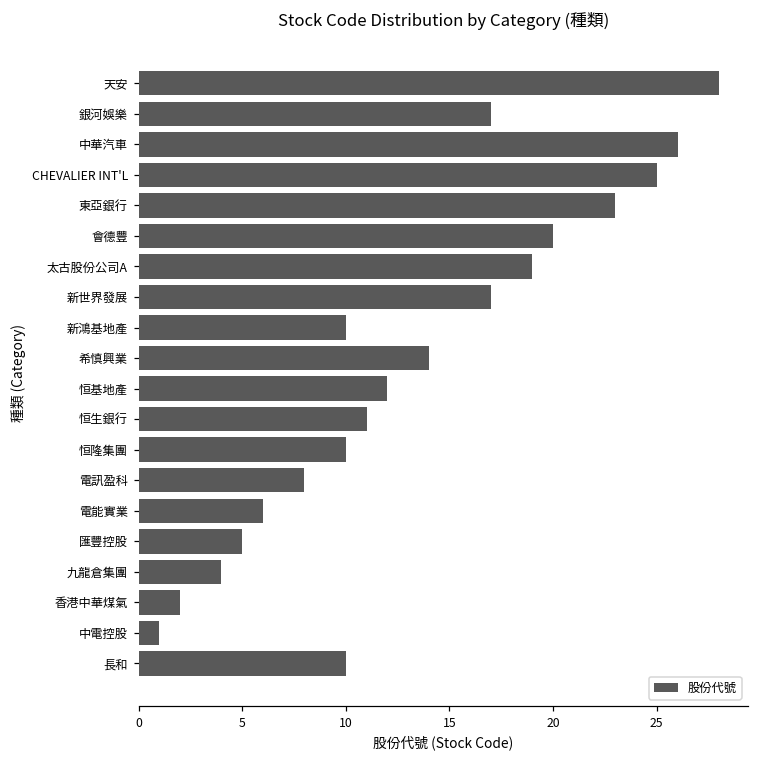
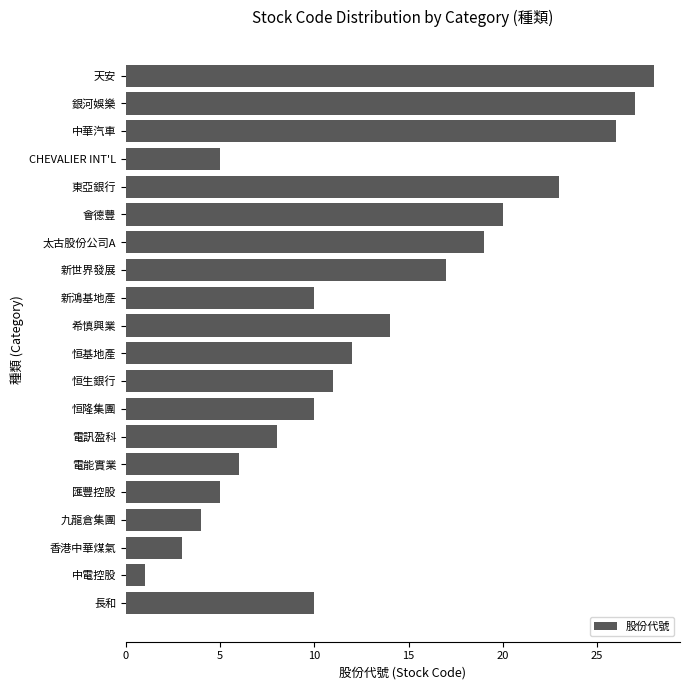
銀河娛樂: 17 -> 27
CHEVALIER INT'L: 25 -> 5
香港中華煤氣: 2 -> 3
